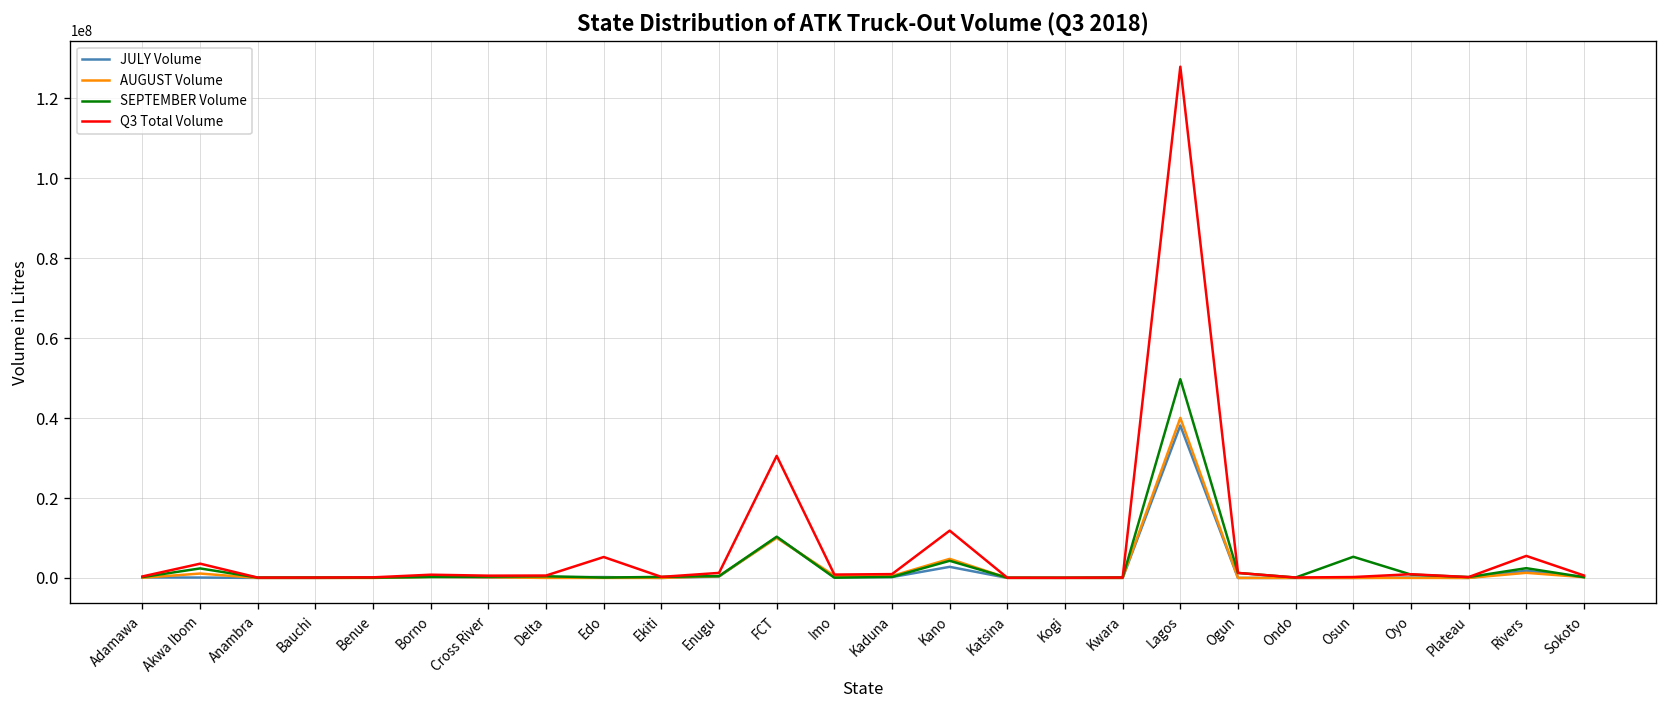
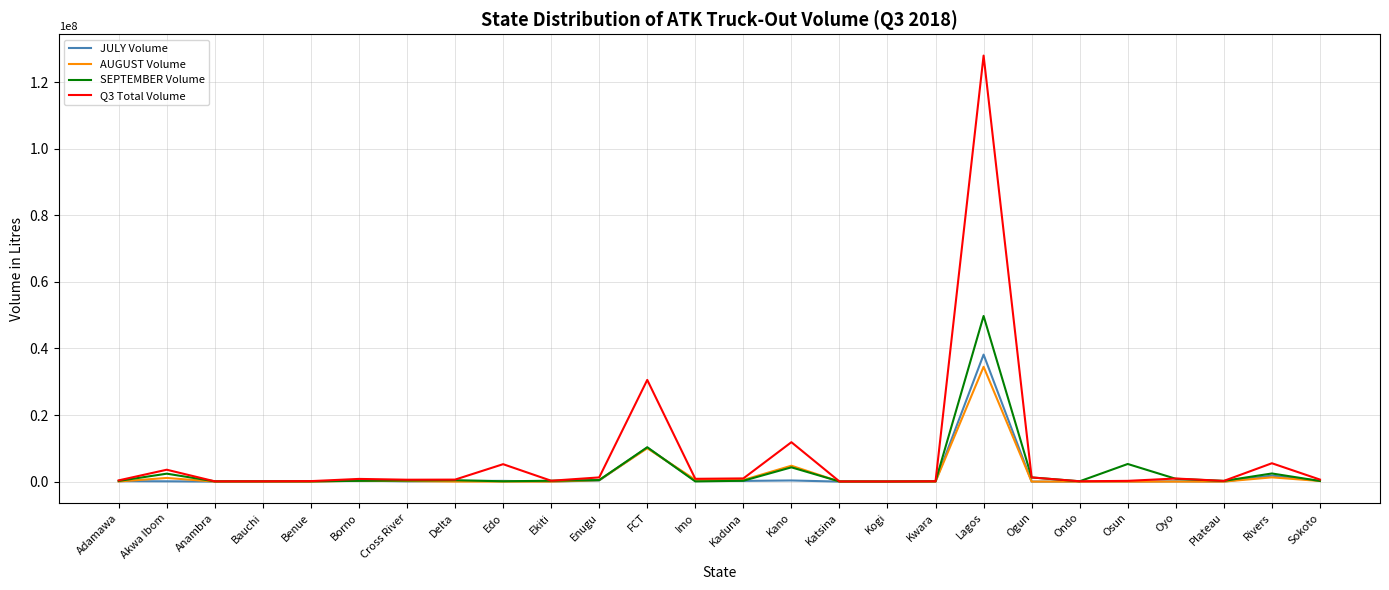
JULY Volume, Kano: 3000000 -> 0
AUGUST Volume, Lagos: 40000000 -> 34000000
